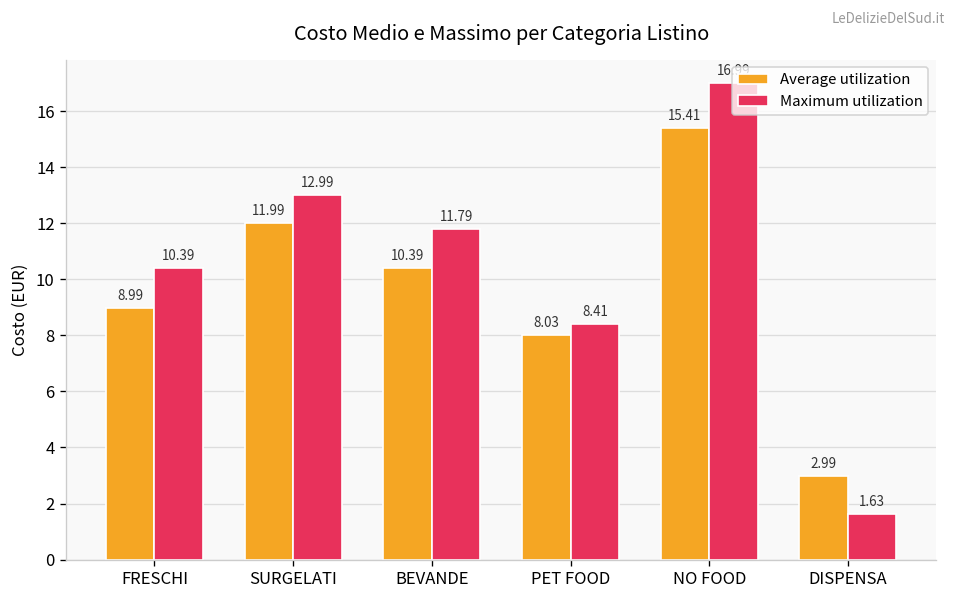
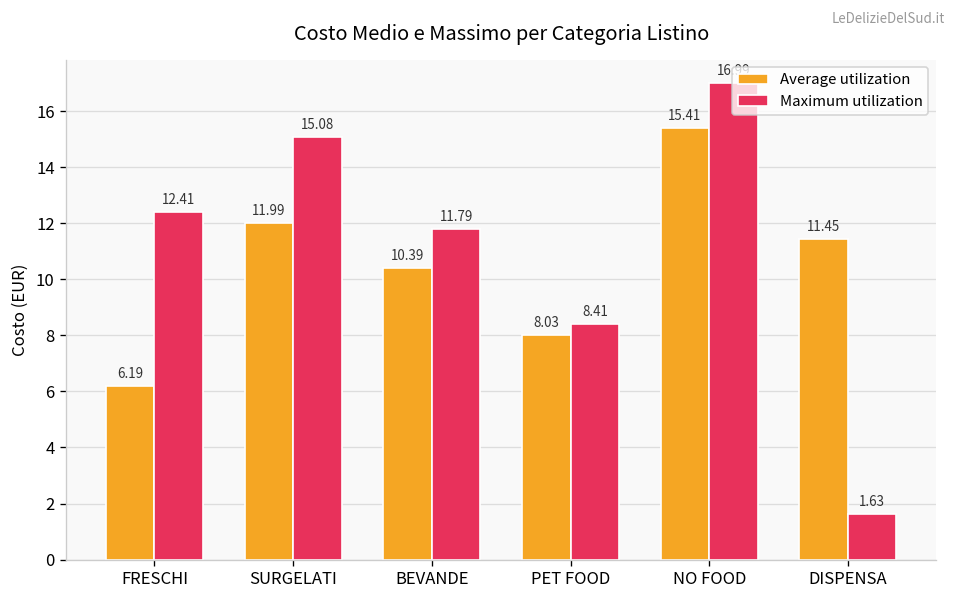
Average utilization, FRESCHI: 8.99 -> 6.19
Maximum utilization, FRESCHI: 10.39 -> 12.41
Maximum utilization, SURGELATI: 12.99 -> 15.08
Average utilization, DISPENSA: 2.99 -> 11.45
